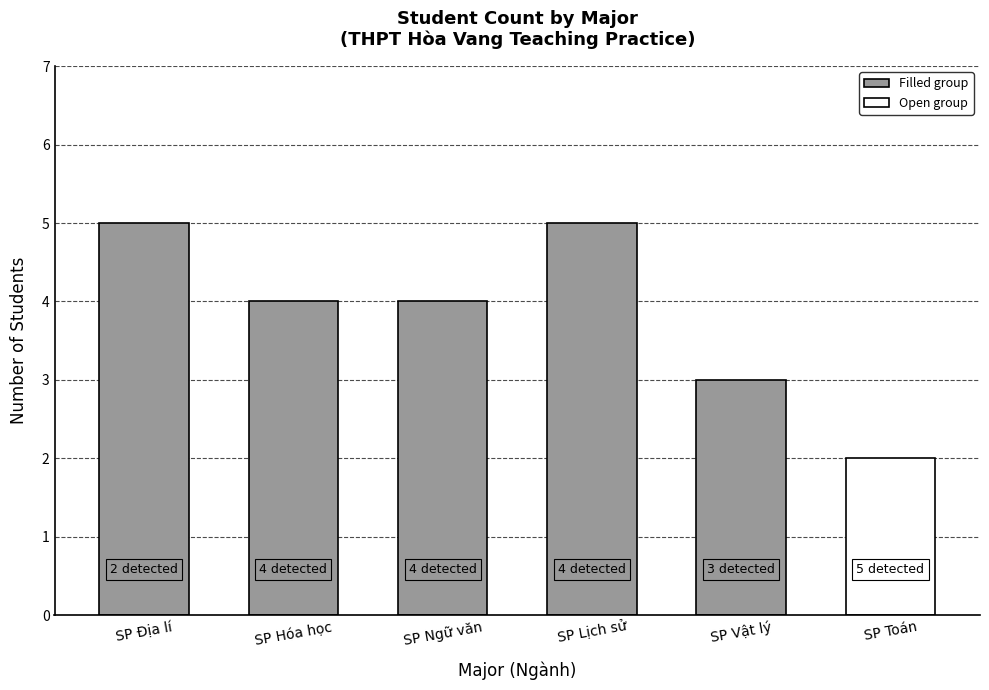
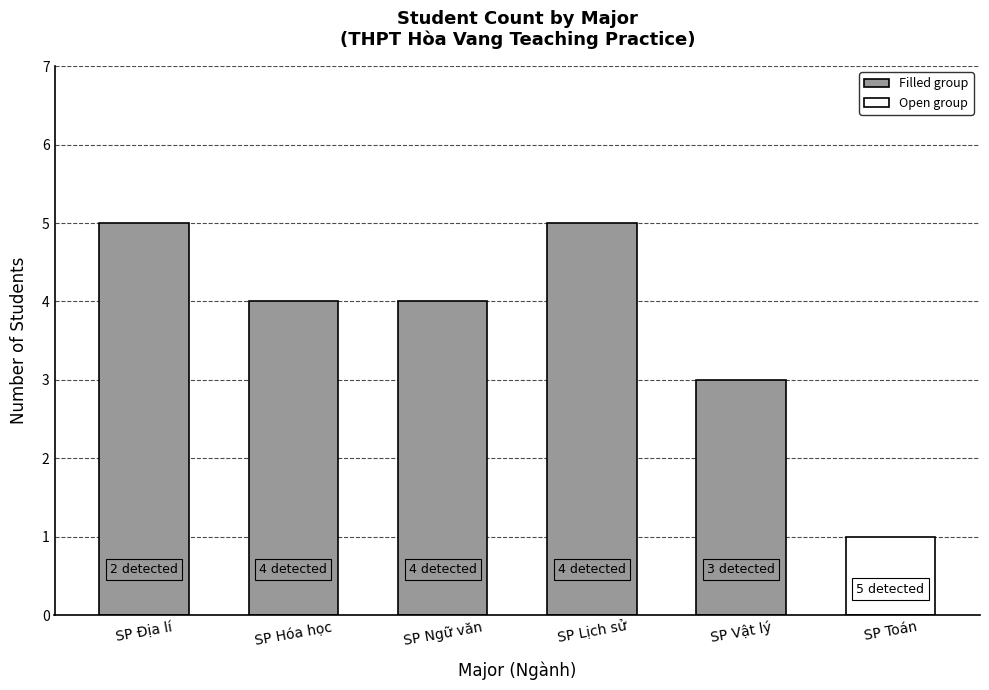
SP Toán: 2 -> 1
